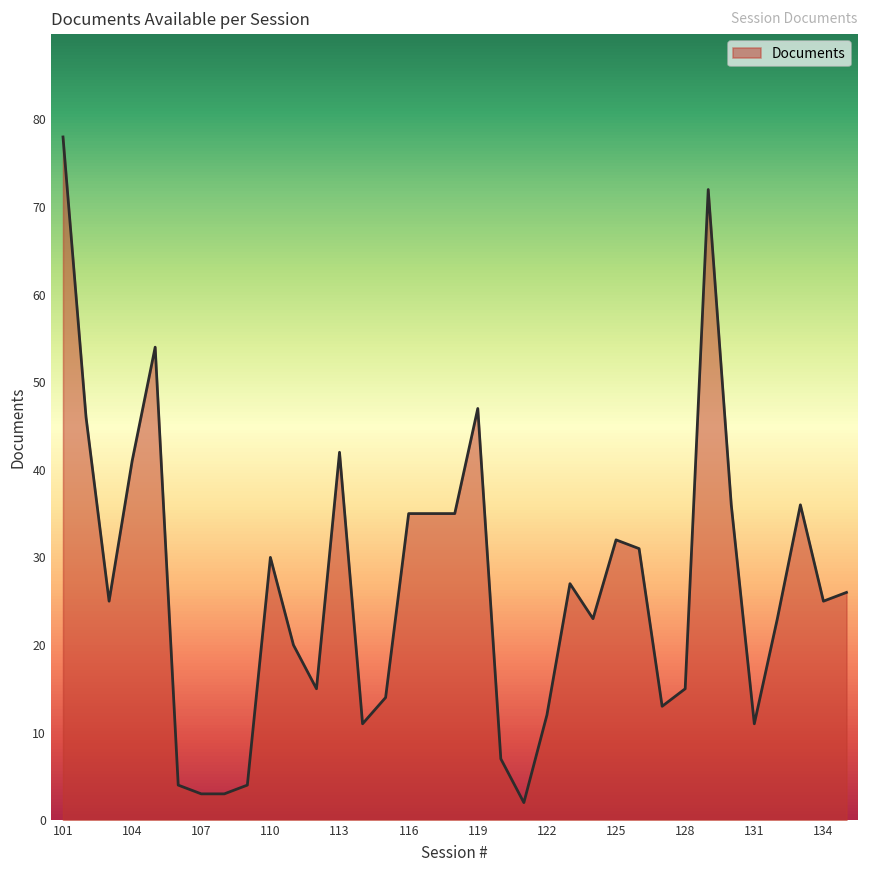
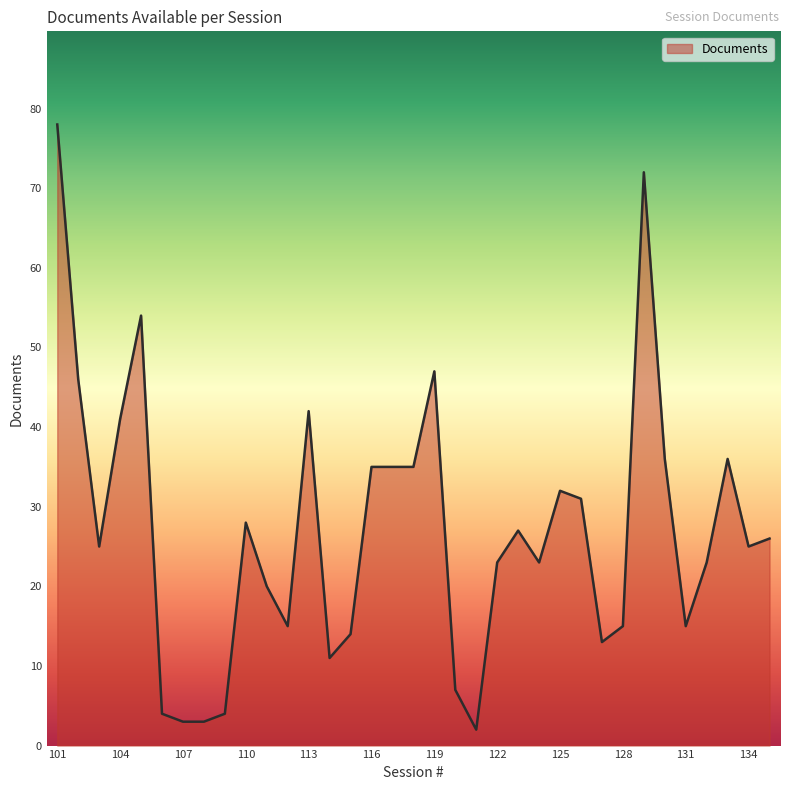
110: 30 -> 28
122: 12 -> 23
131: 11 -> 15
